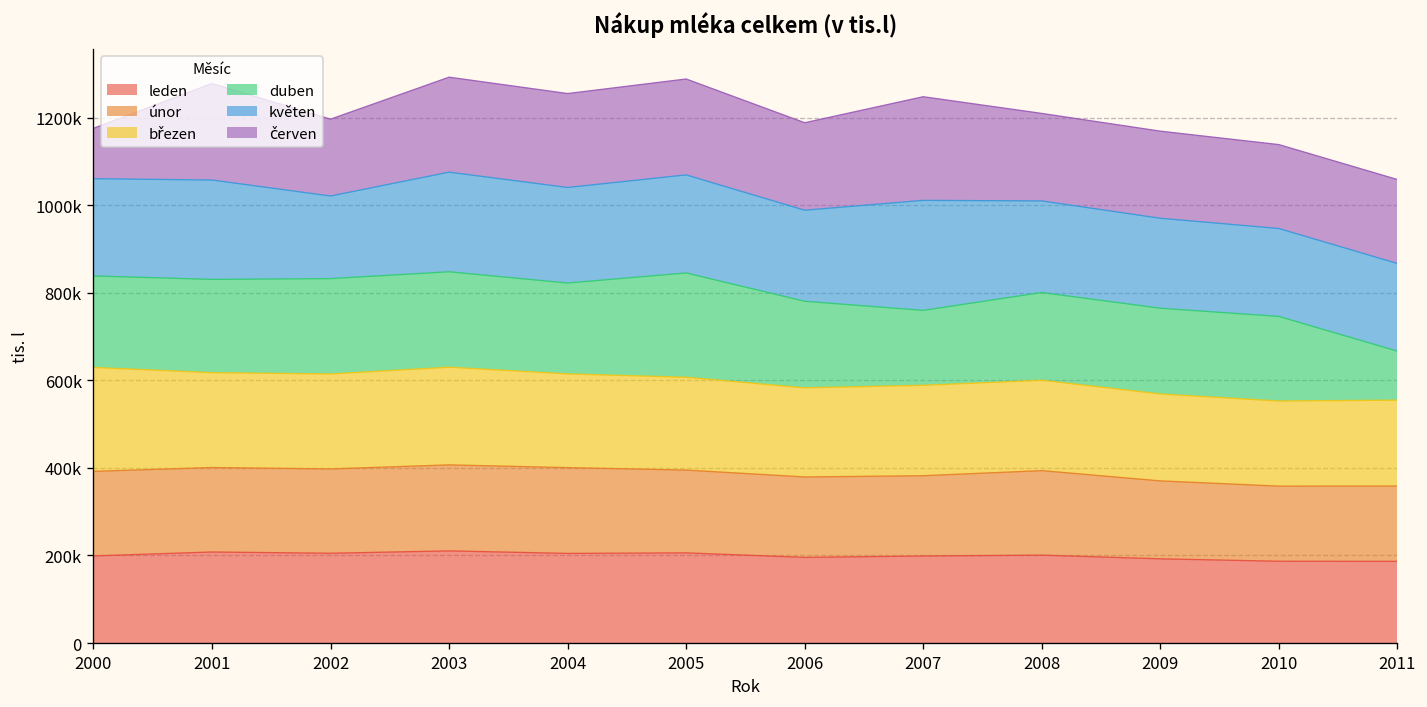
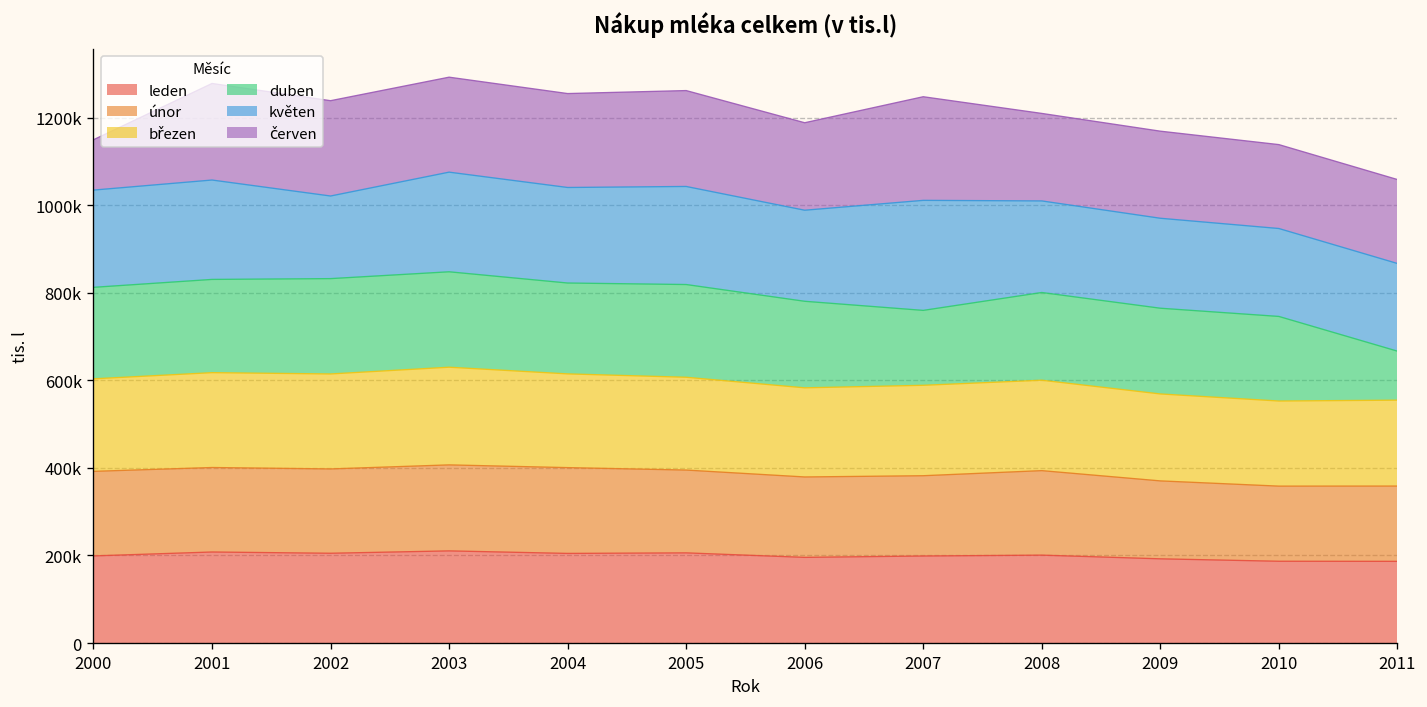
březen, 2000: 240000 -> 210000
červen, 2002: 180000 -> 220000
duben, 2005: 240000 -> 210000
